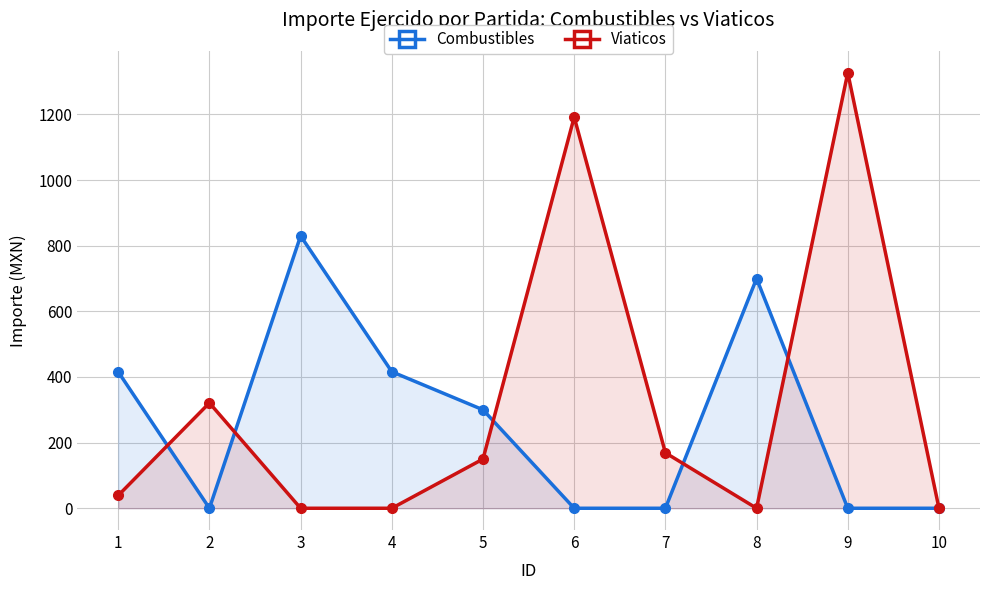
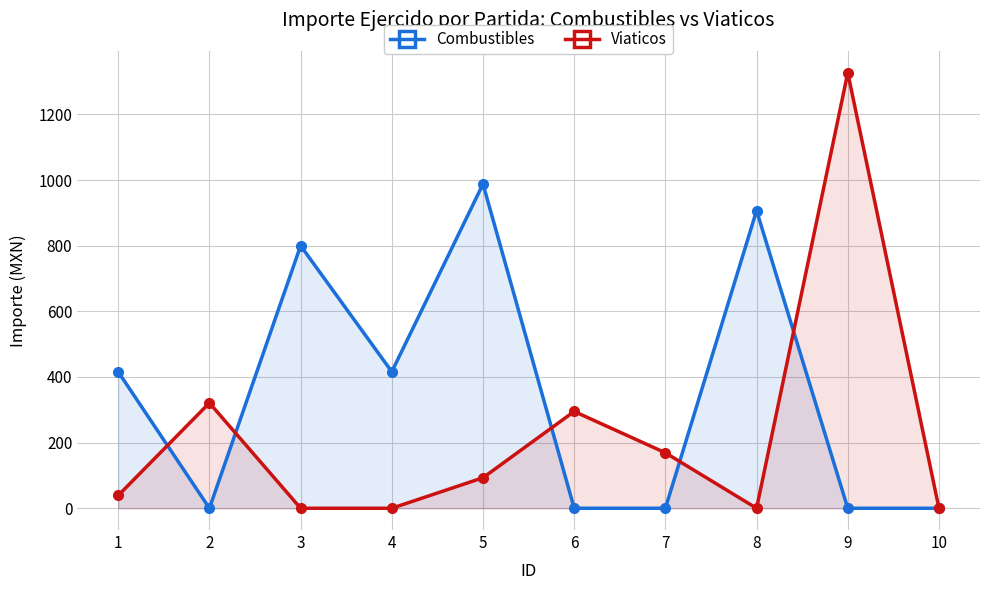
Combustibles, 3: 830 -> 800
Combustibles, 5: 300 -> 990
Viaticos, 5: 150 -> 90
Viaticos, 6: 1190 -> 300
Combustibles, 8: 700 -> 910
